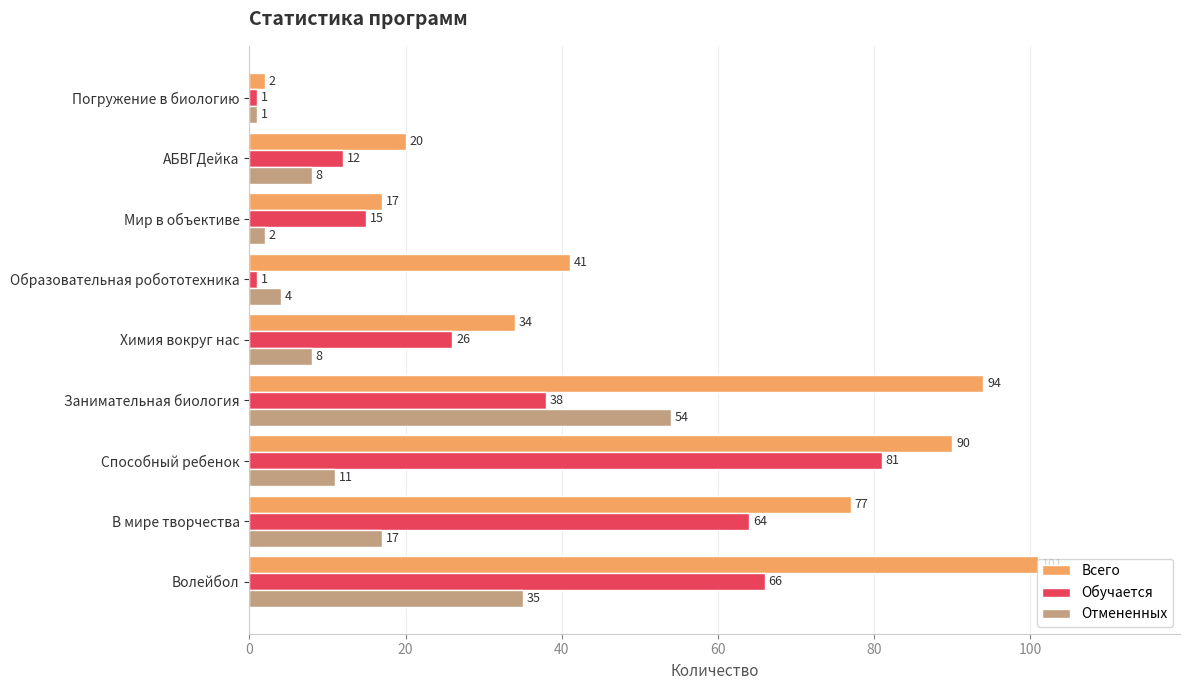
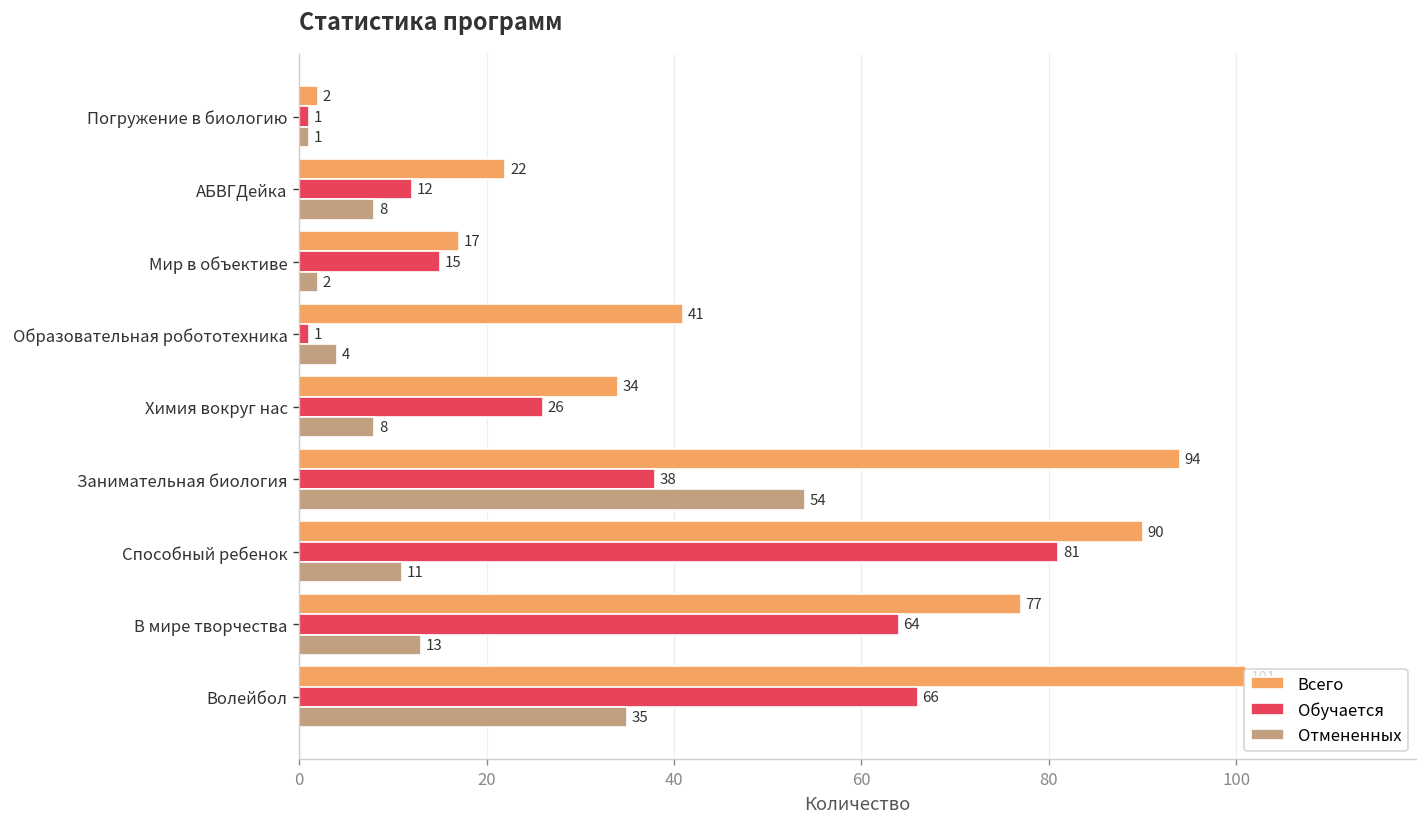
Всего, АБВГДейка: 20 -> 22
Отмененных, В мире творчества: 17 -> 13
